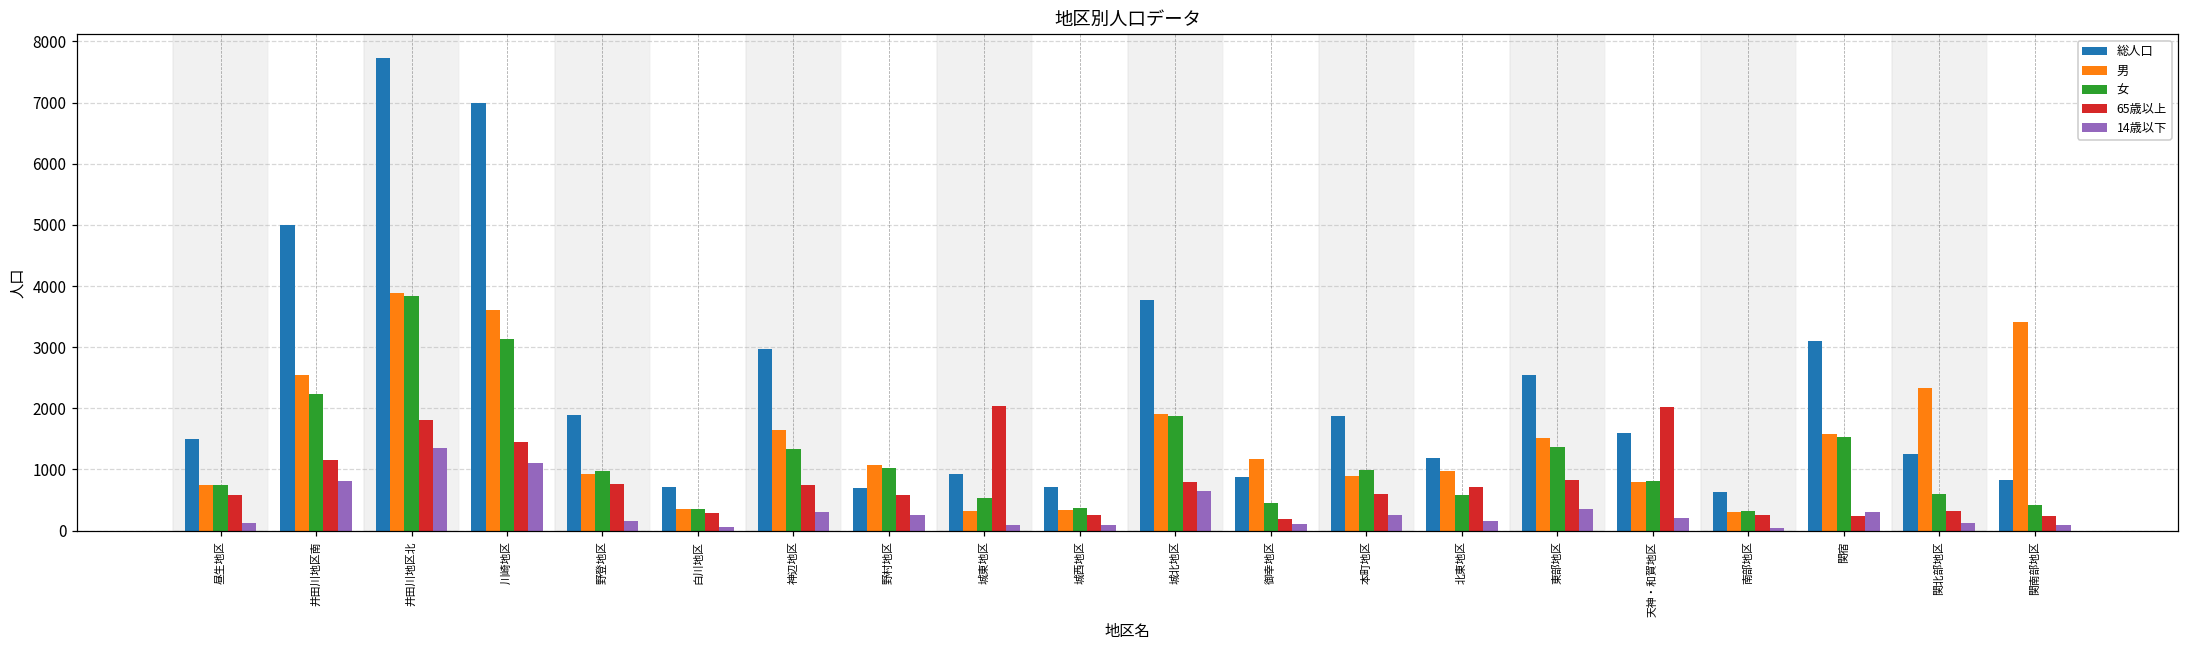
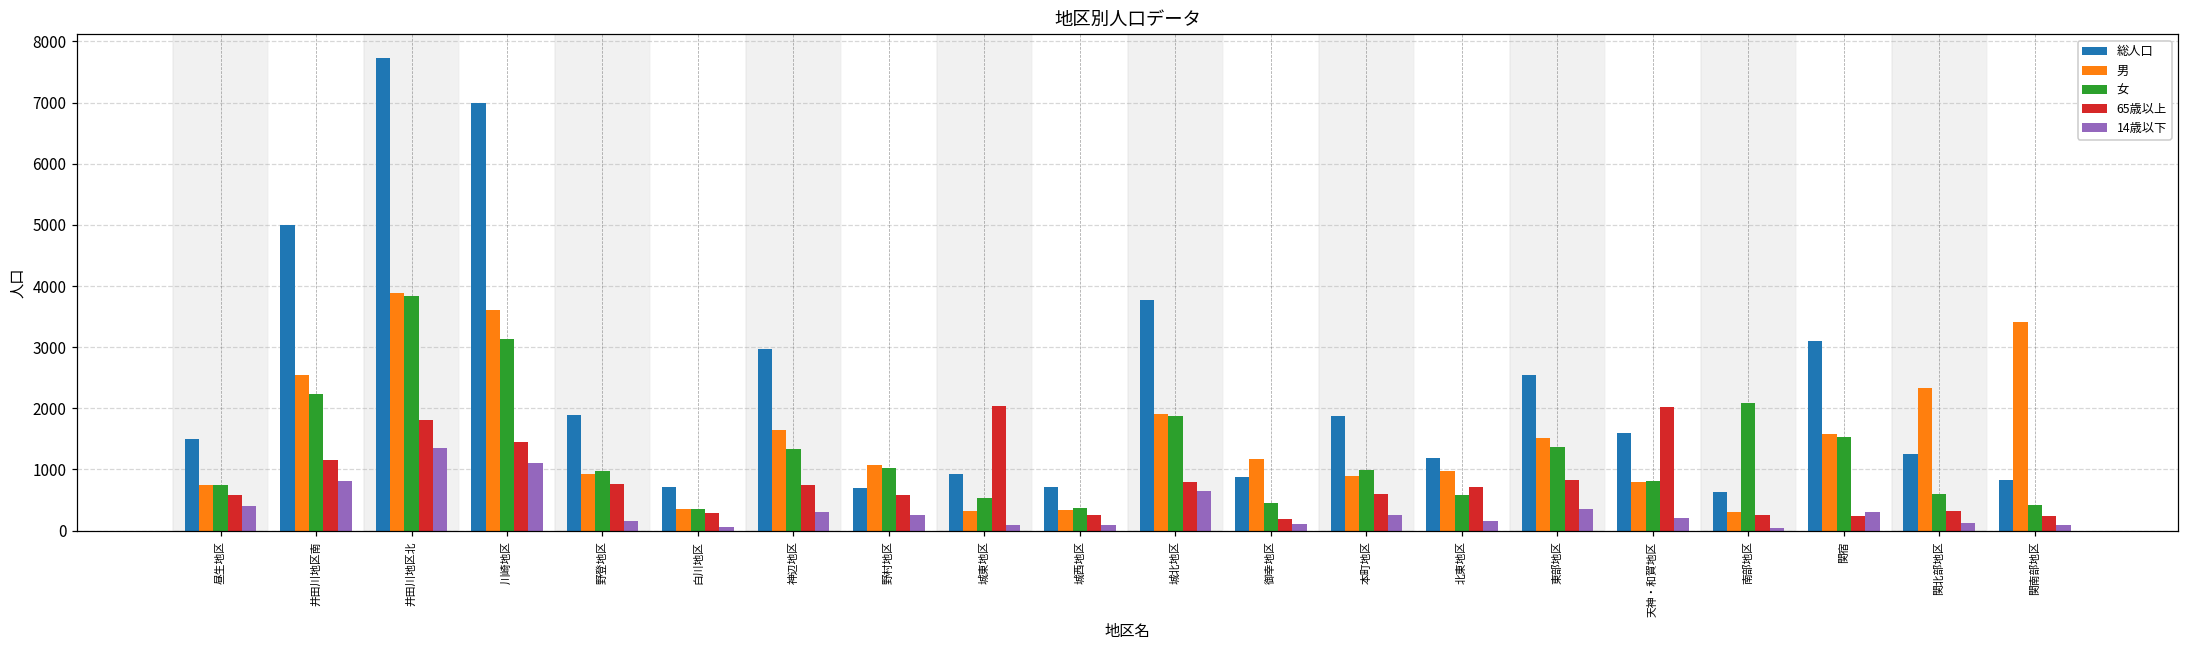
14歳以下, 昼生地区: 100 -> 400
女, 南部地区: 300 -> 2100
